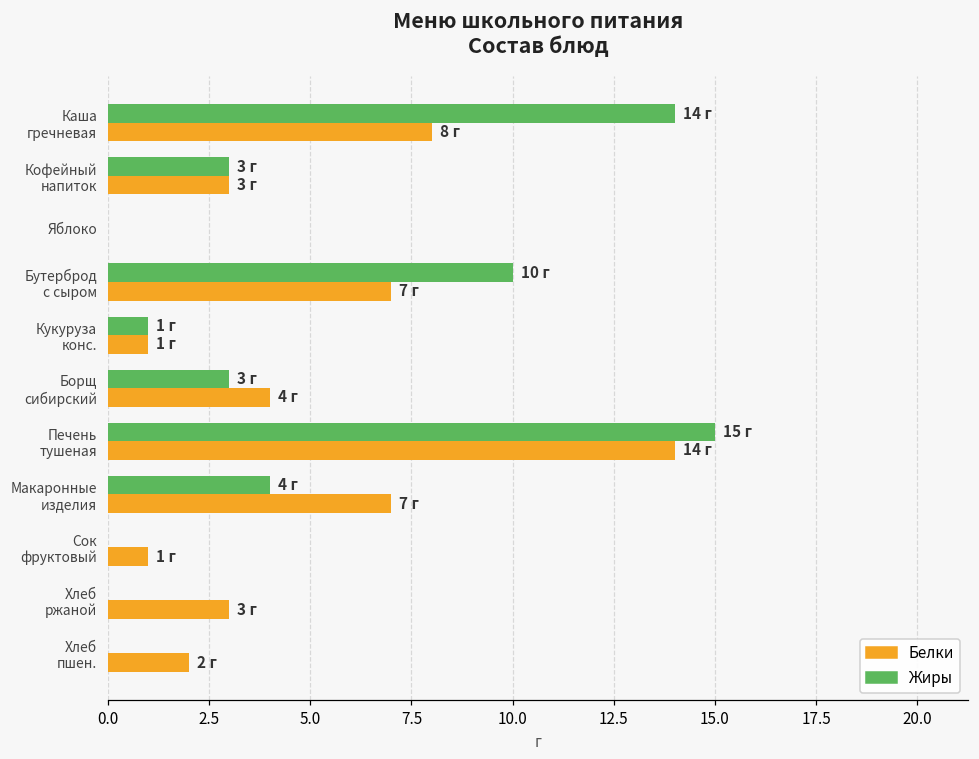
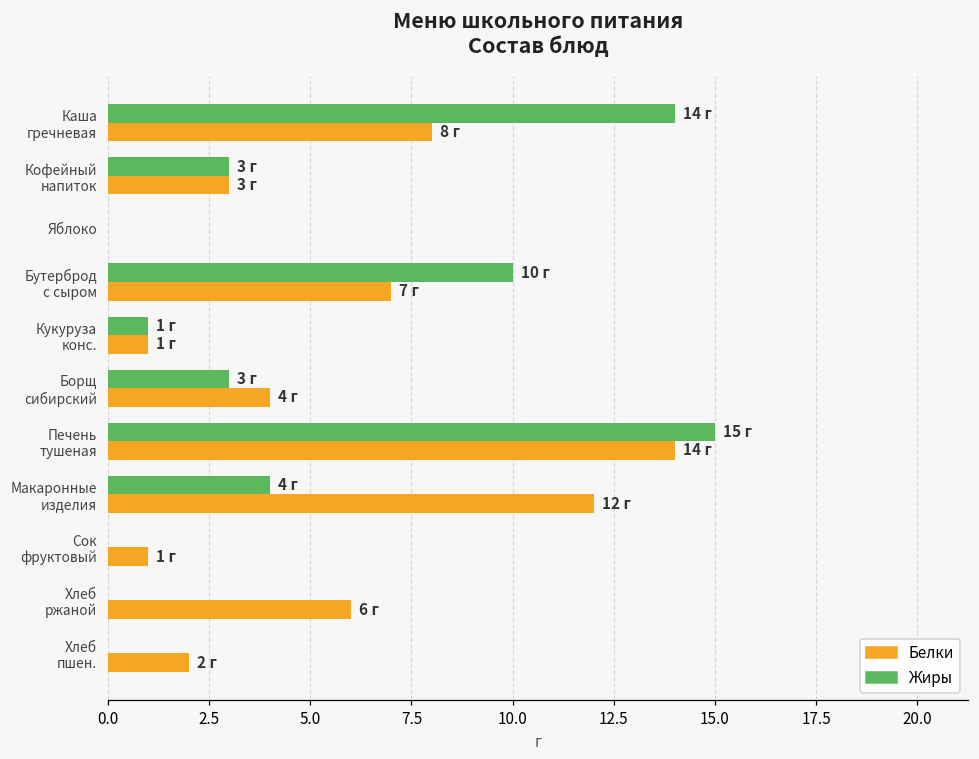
Белки, Макаронные изделия: 7 -> 12
Белки, Хлеб ржаной: 3 -> 6
